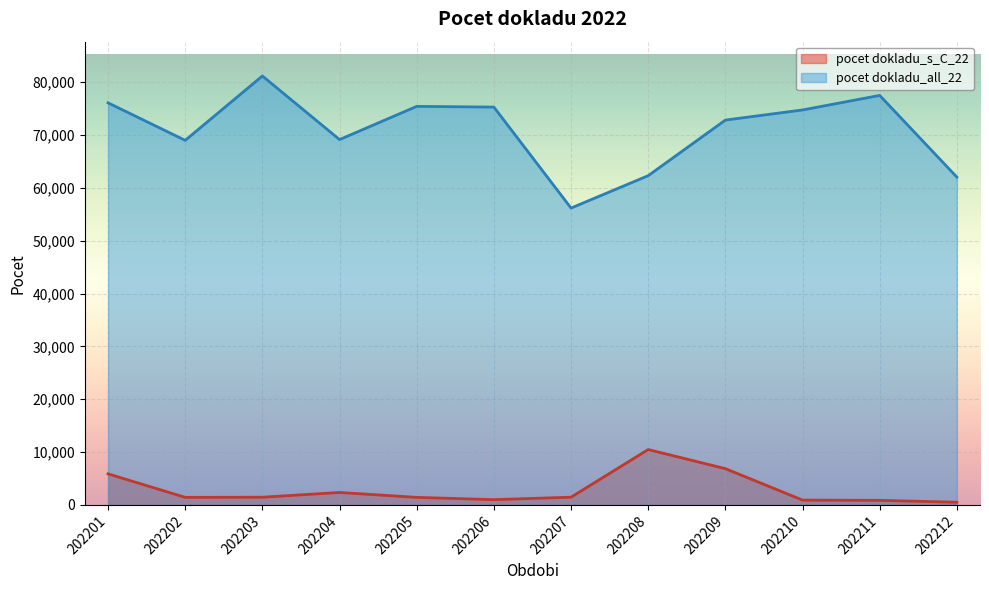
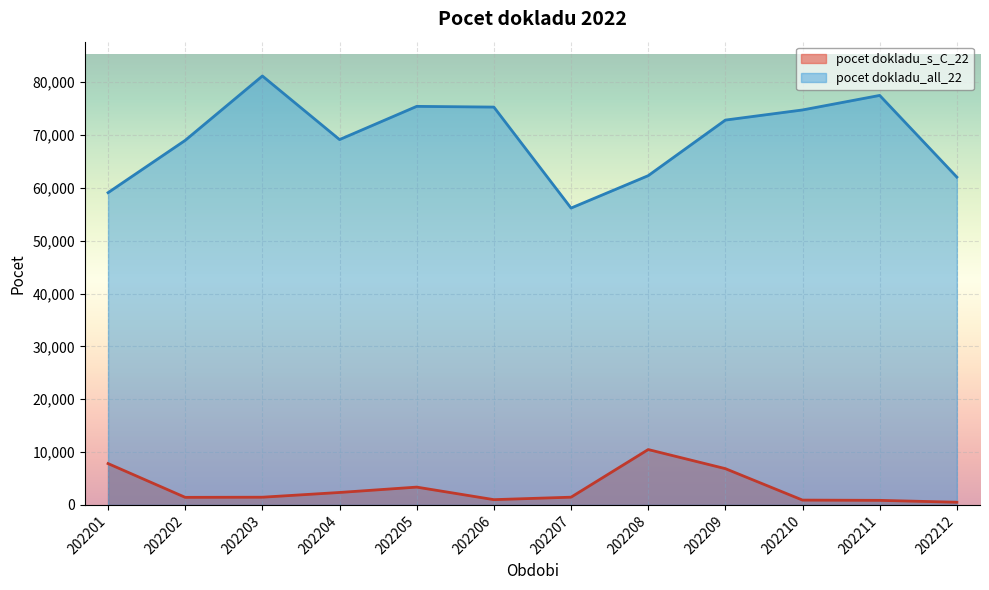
pocet dokladu_s_C_22, 202201: 6,000 -> 8,000
pocet dokladu_all_22, 202201: 76,000 -> 59,000
pocet dokladu_s_C_22, 202205: 1,000 -> 3,000
